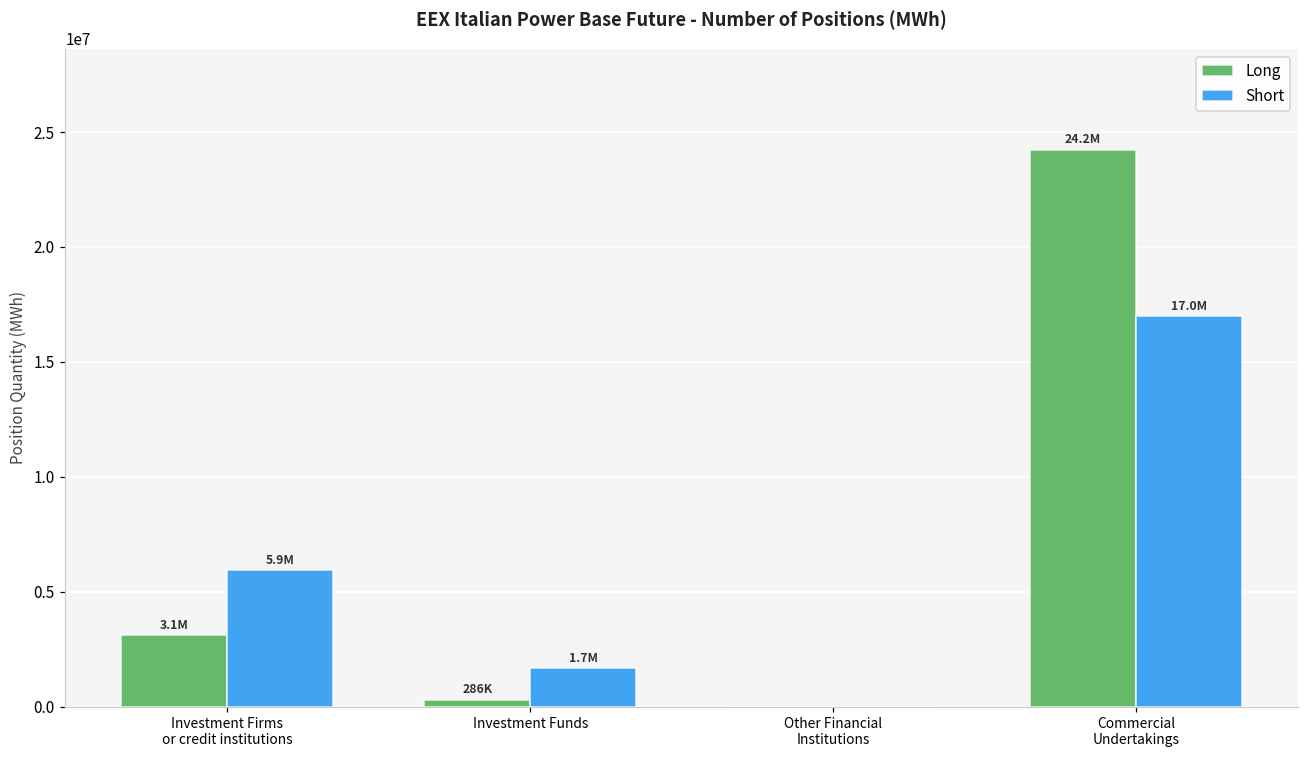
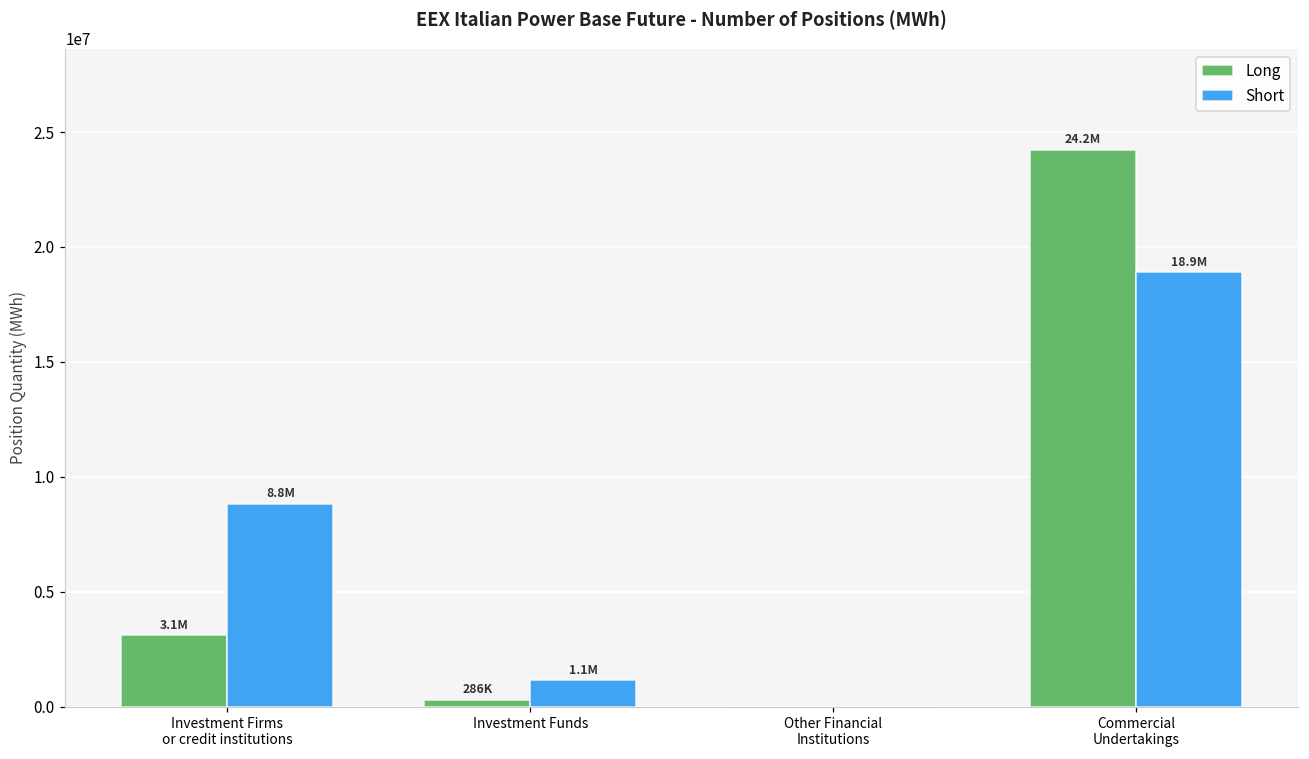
Short, Investment Firms or credit institutions: 5.9M -> 8.8M
Short, Investment Funds: 1.7M -> 1.1M
Short, Commercial Undertakings: 17.0M -> 18.9M
